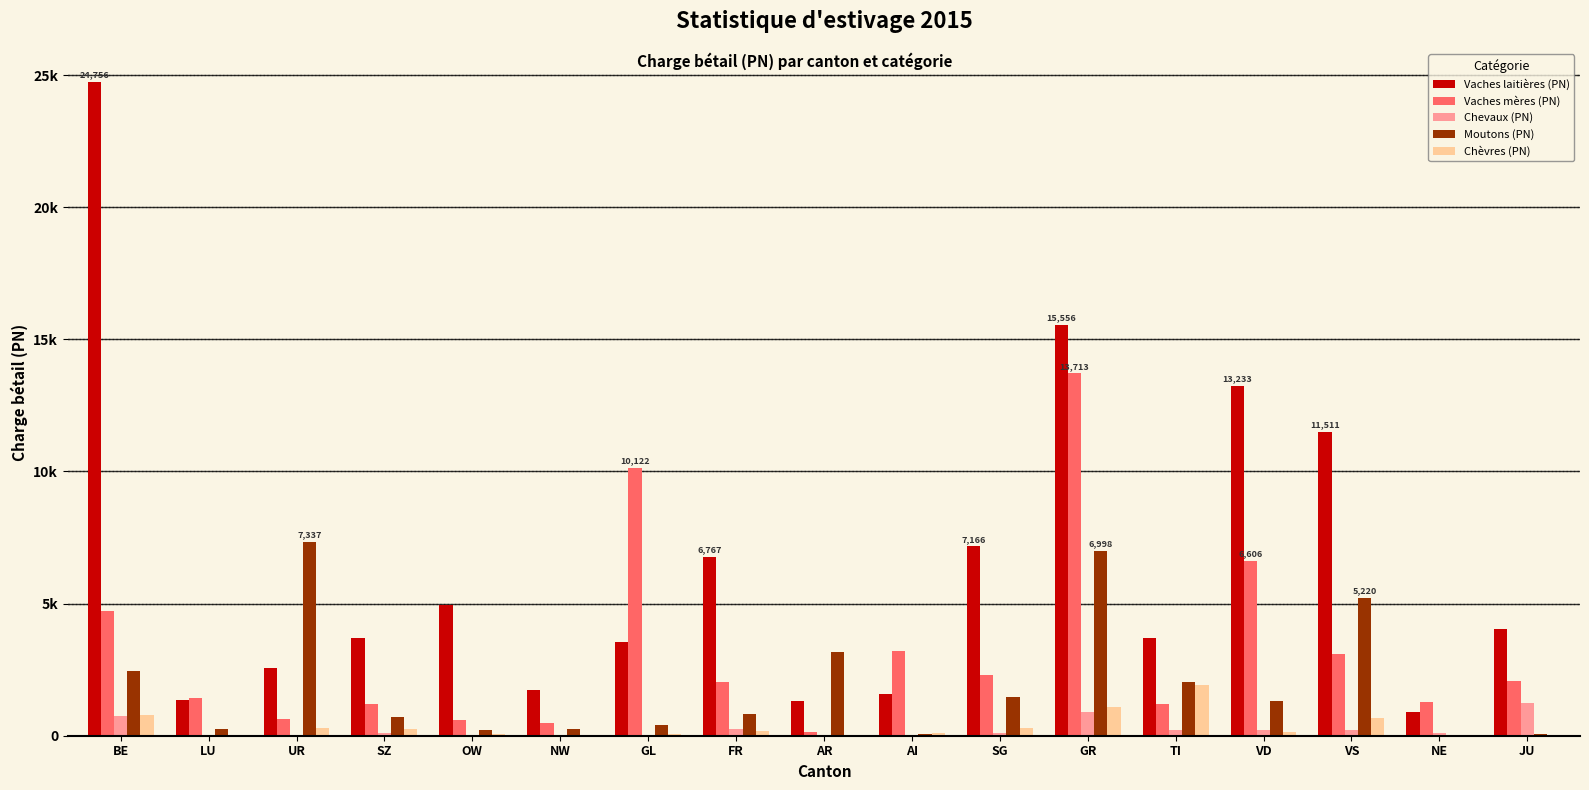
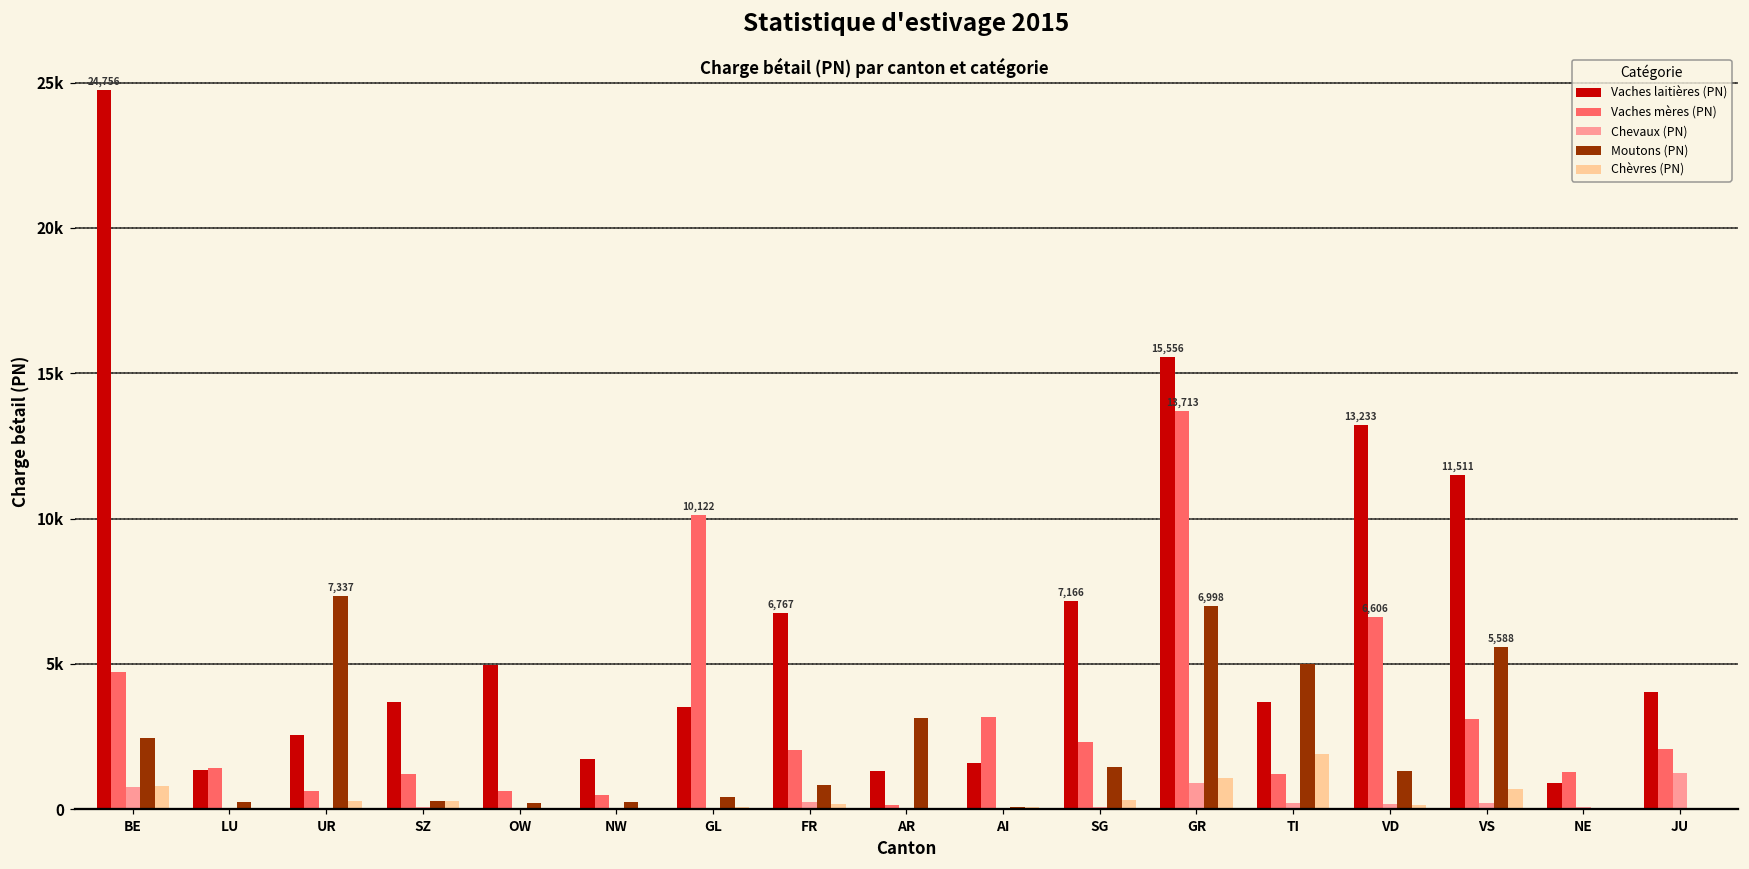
Moutons (PN), SZ: 700 -> 300
Moutons (PN), TI: 2000 -> 5000
Moutons (PN), VS: 5,220 -> 5,588
